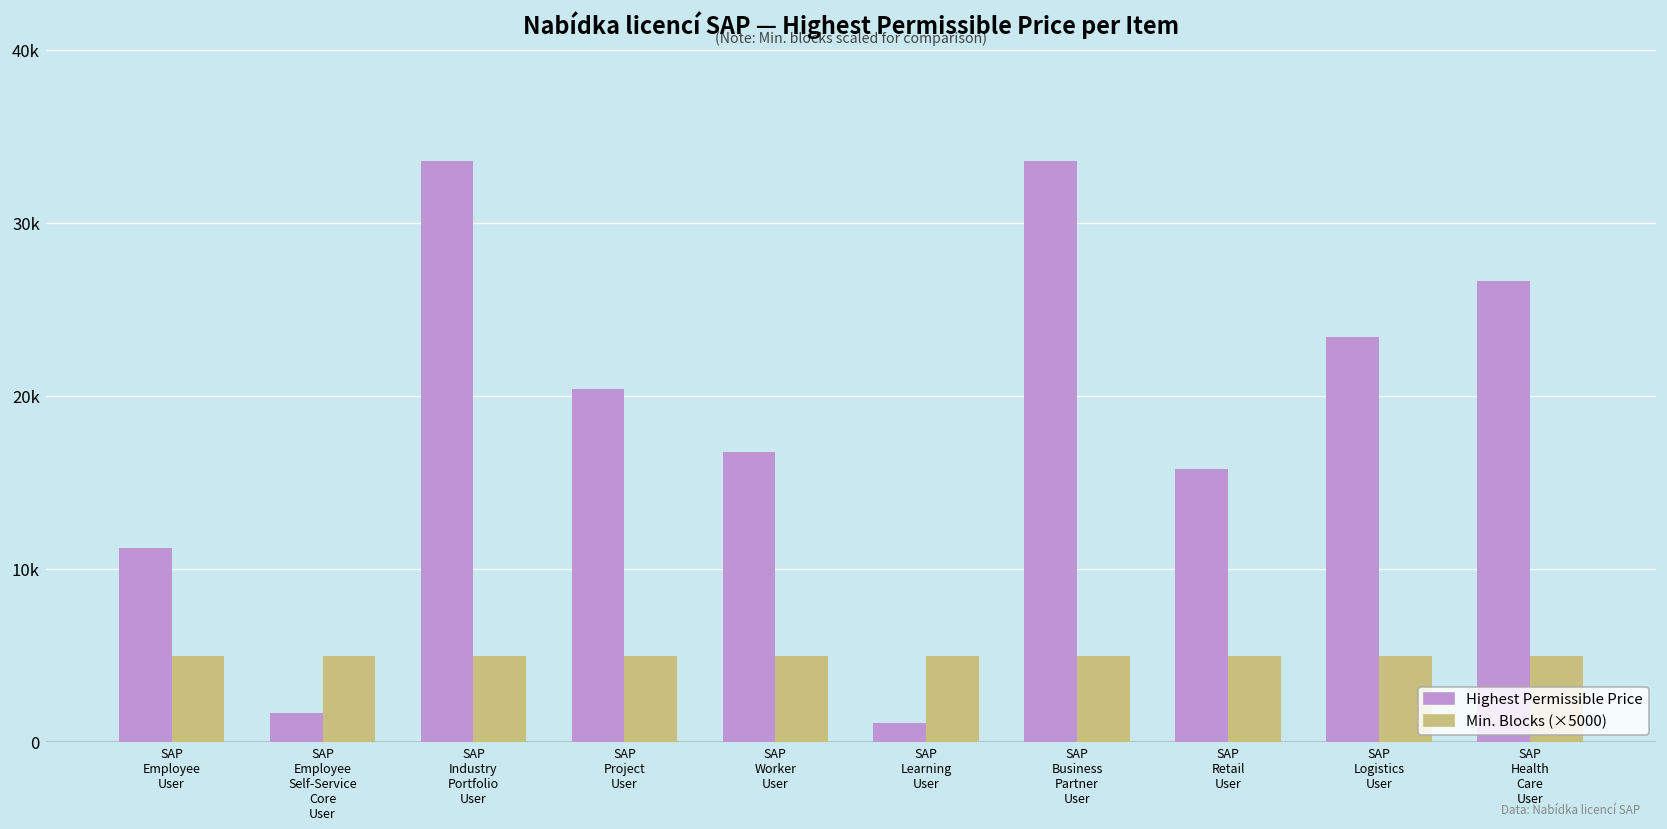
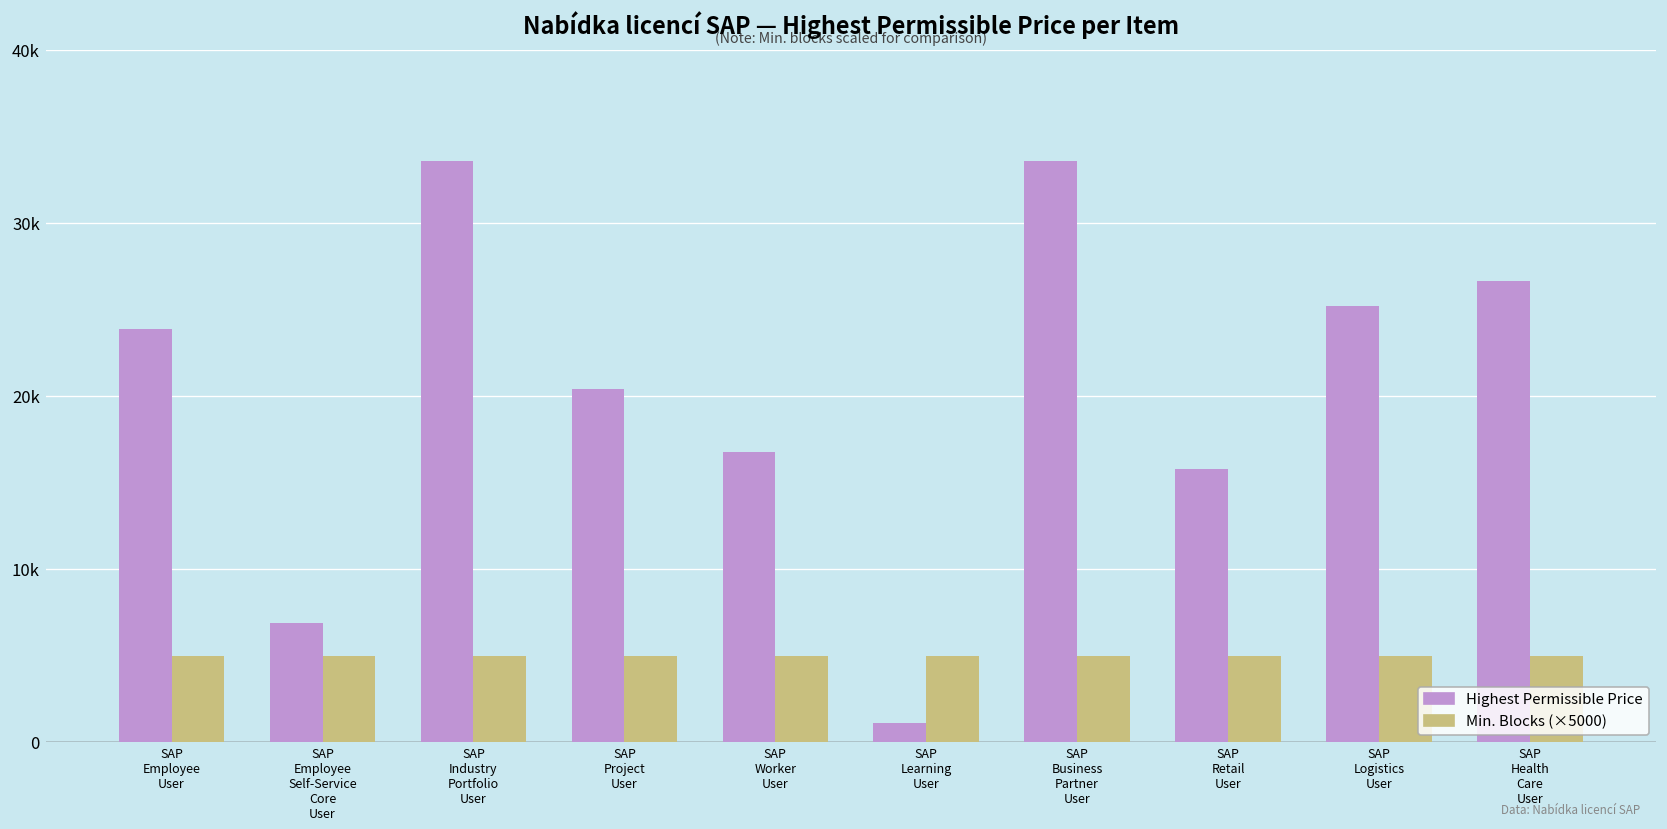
Highest Permissible Price, SAP Employee User: 11200 -> 23900
Highest Permissible Price, SAP Employee Self-Service Core User: 1700 -> 6900
Highest Permissible Price, SAP Logistics User: 23400 -> 25200
